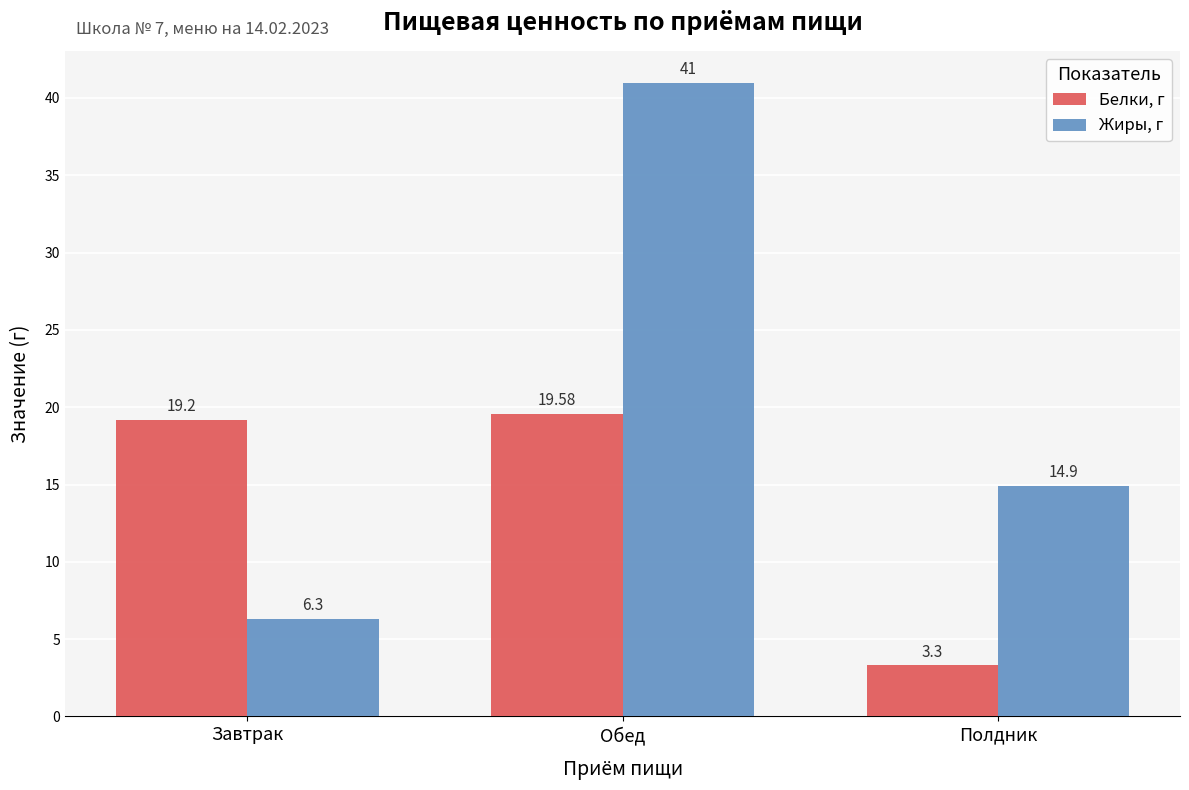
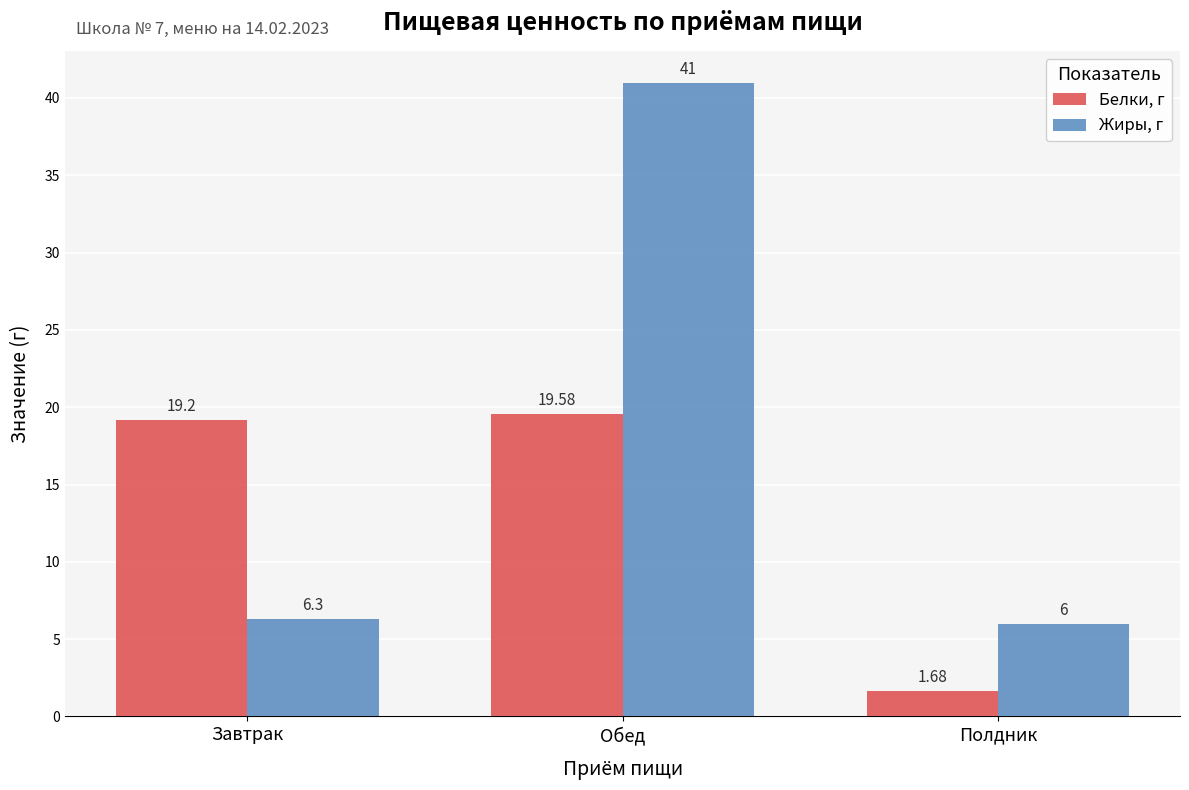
Белки, г, Полдник: 3.3 -> 1.68
Жиры, г, Полдник: 14.9 -> 6
